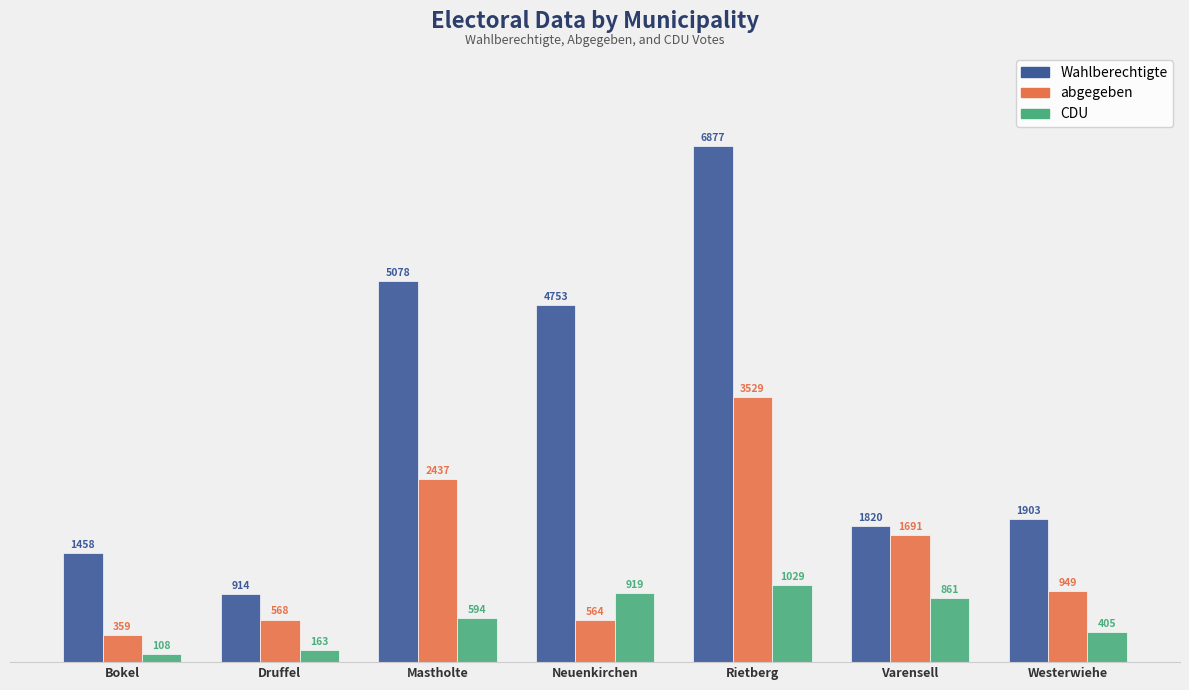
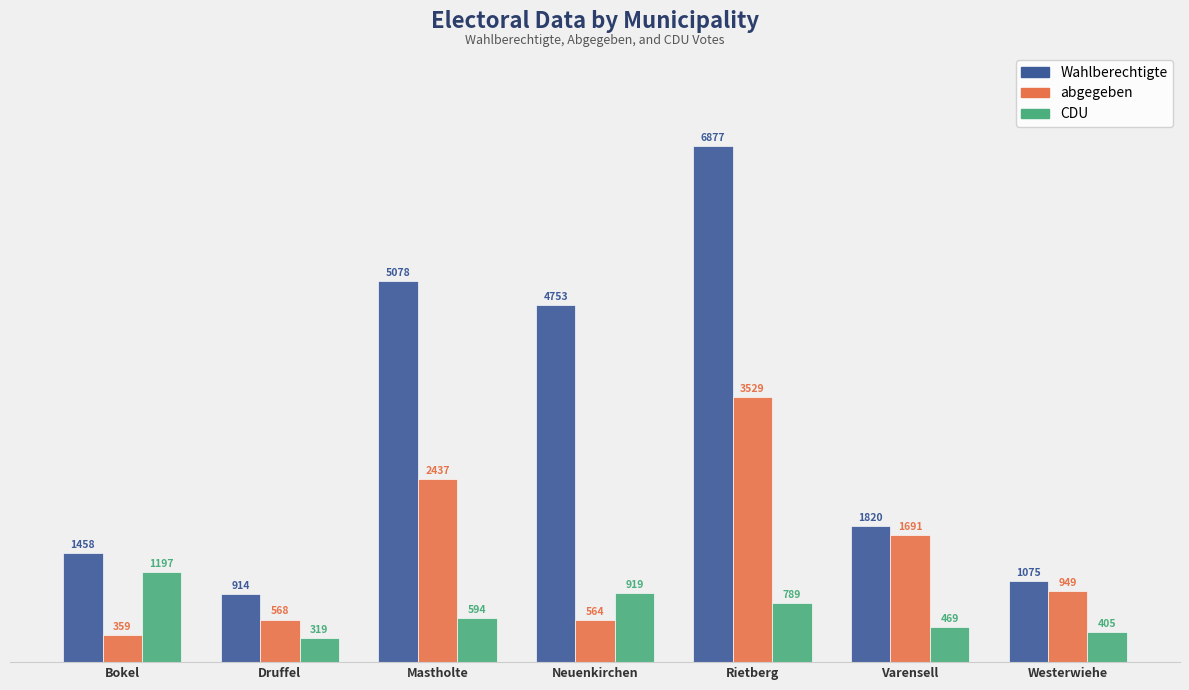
CDU, Bokel: 108 -> 1197
CDU, Druffel: 163 -> 319
CDU, Rietberg: 1029 -> 789
CDU, Varensell: 861 -> 469
Wahlberechtigte, Westerwiehe: 1903 -> 1075
